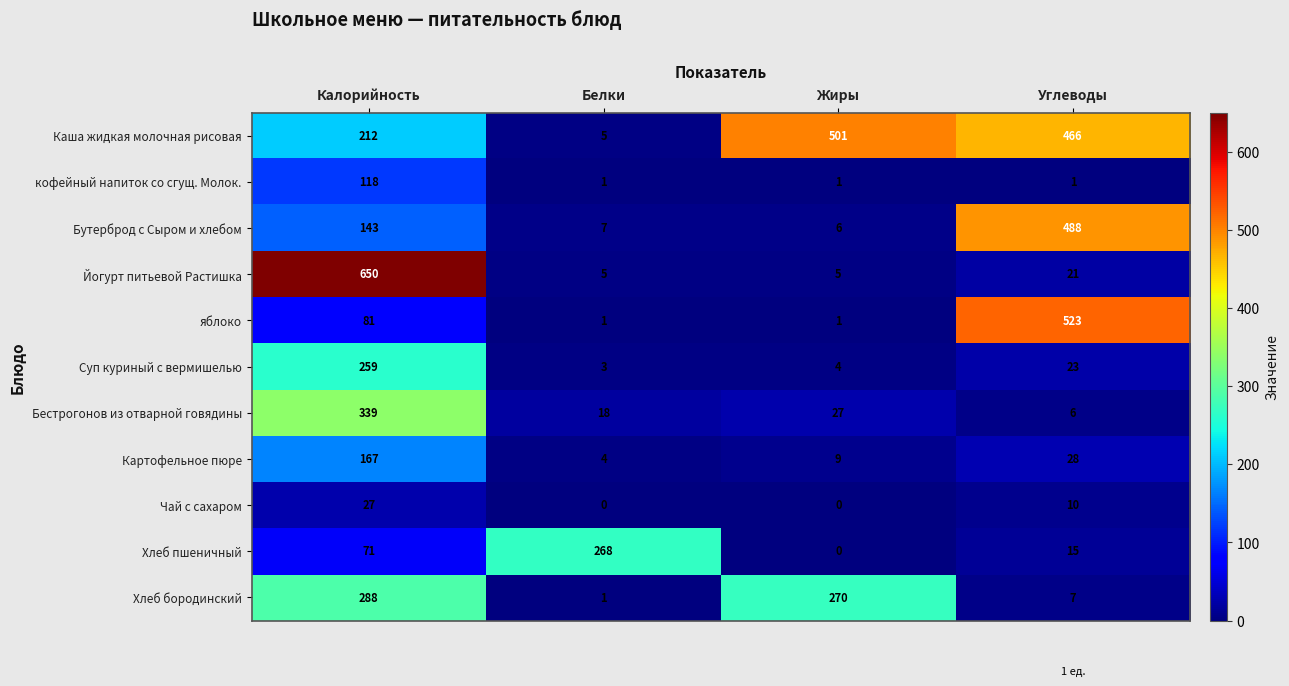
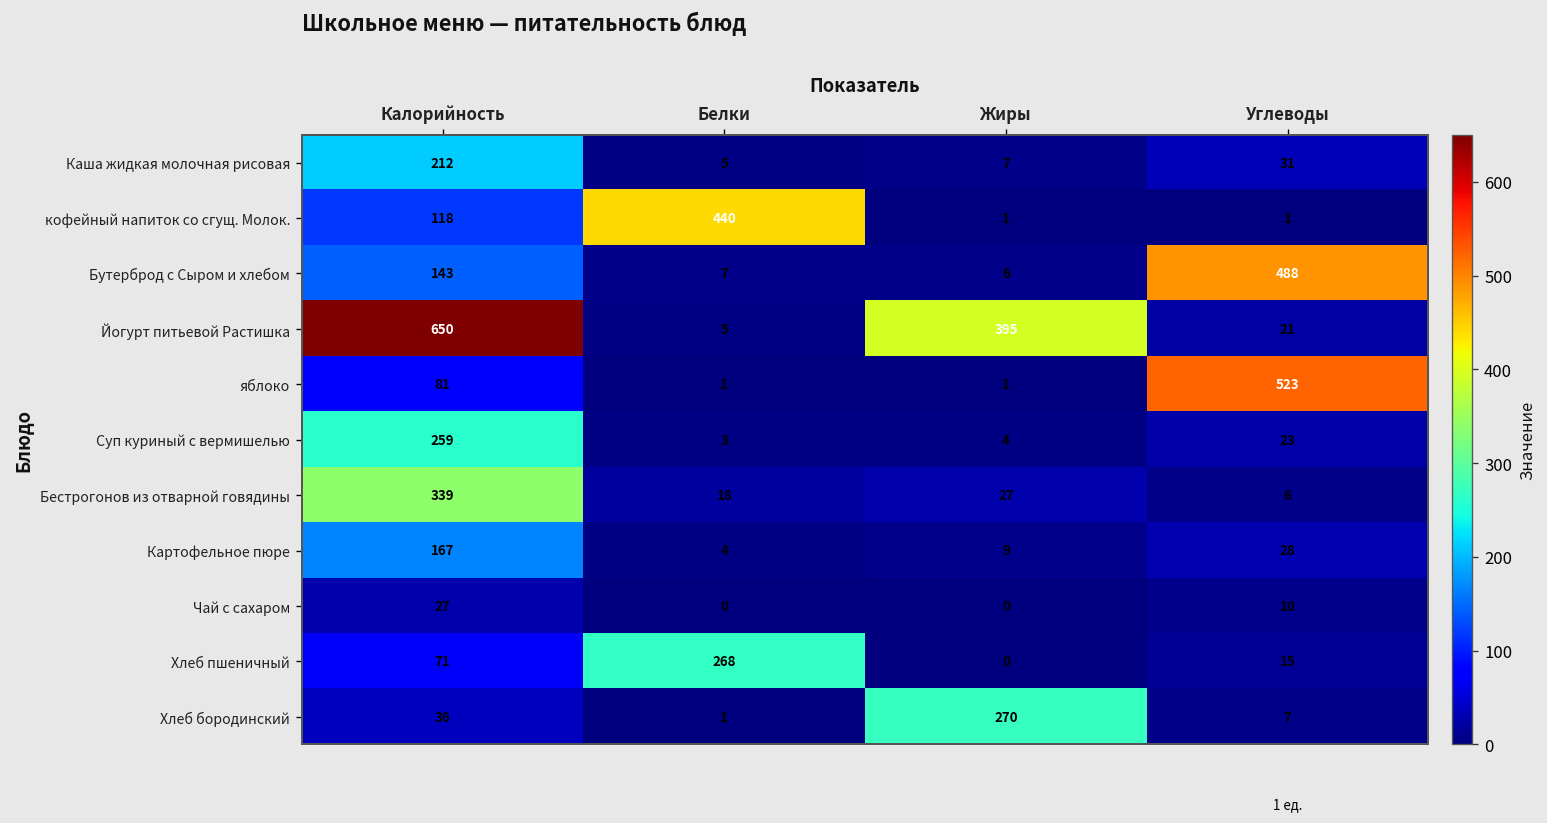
Каша жидкая молочная рисовая, Жиры: 501 -> 7
Каша жидкая молочная рисовая, Углеводы: 466 -> 31
кофейный напиток со сгущ. Молок., Белки: 1 -> 440
Йогурт питьевой Растишка, Жиры: 5 -> 395
Хлеб бородинский, Калорийность: 288 -> 36
